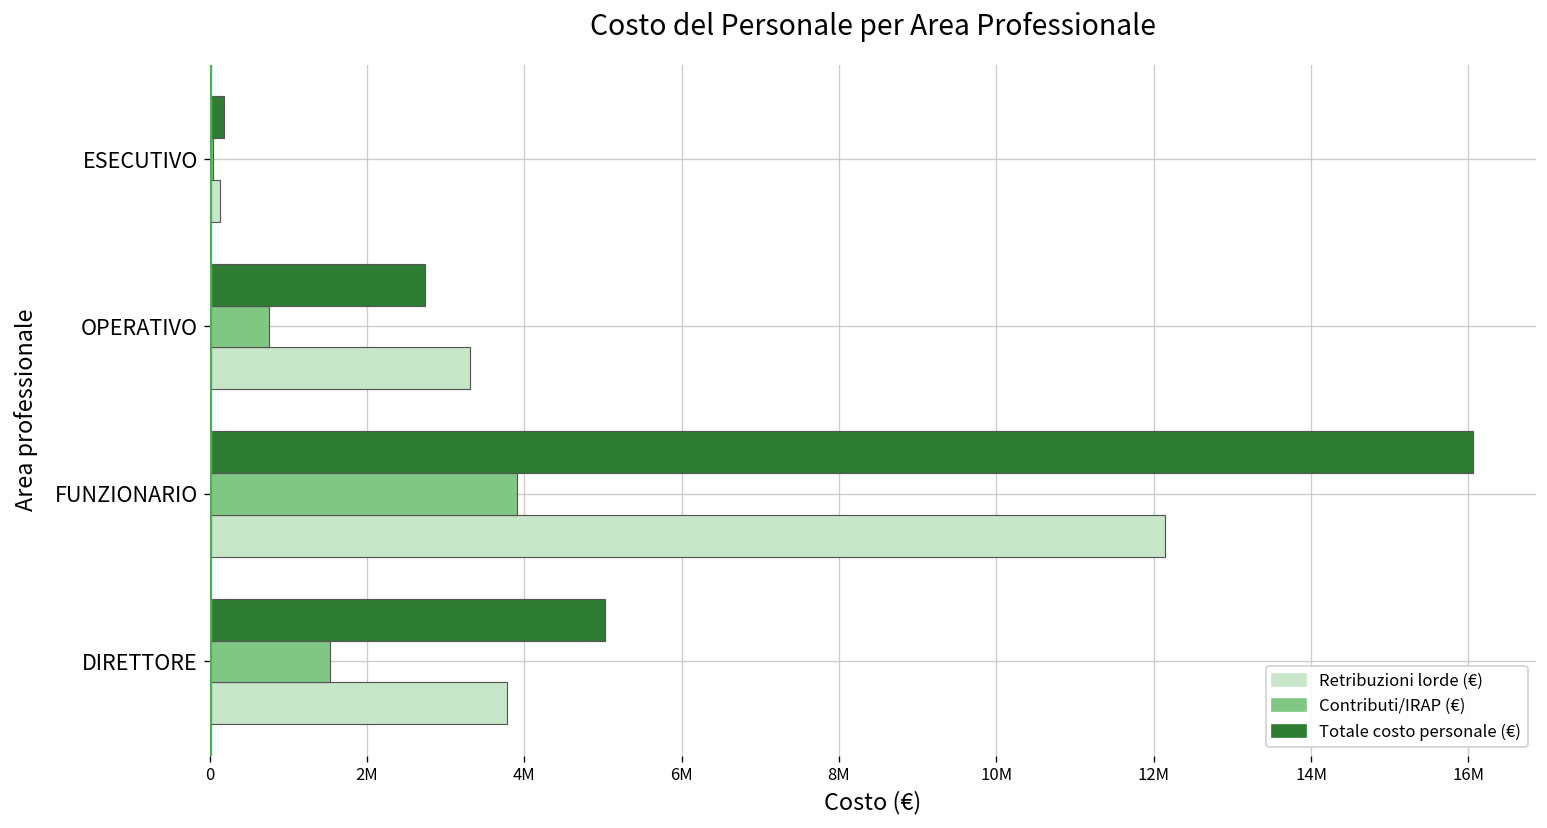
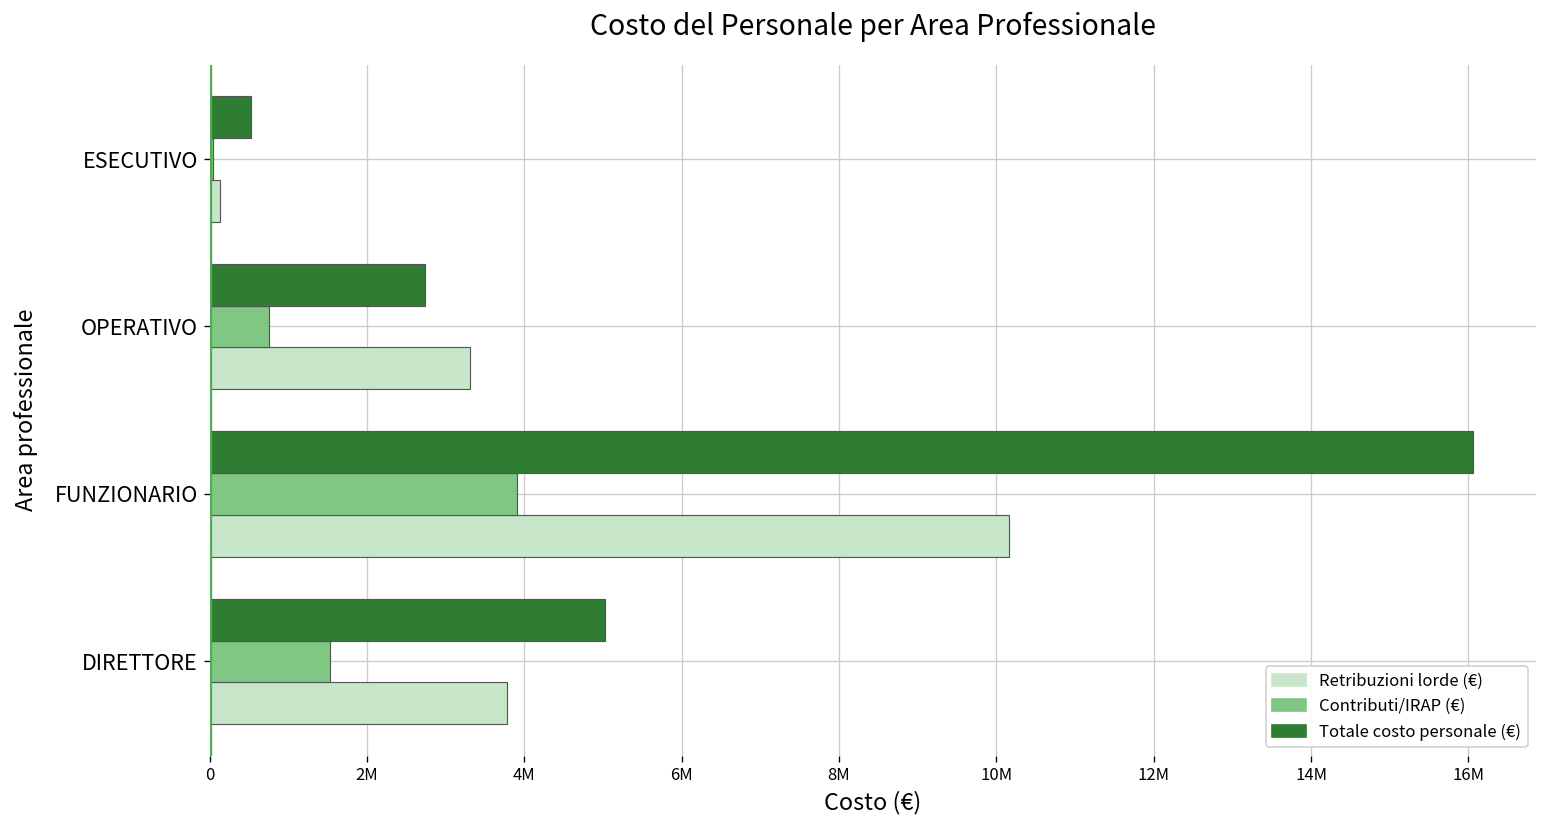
Totale costo personale (€), ESECUTIVO: 200000 -> 500000
Retribuzioni lorde (€), FUNZIONARIO: 12100000 -> 10200000
